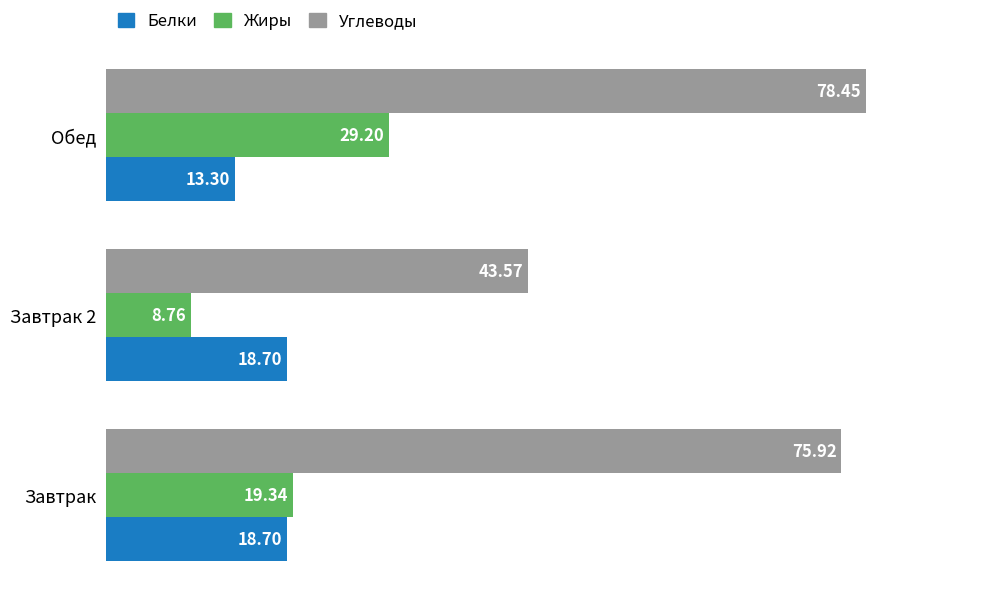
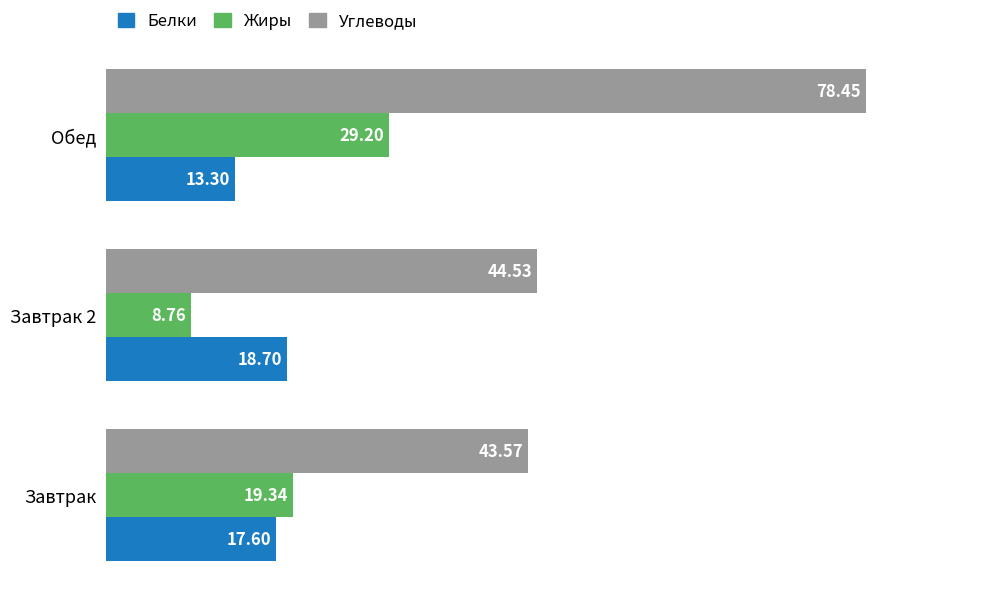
Углеводы, Завтрак 2: 43.57 -> 44.53
Углеводы, Завтрак: 75.92 -> 43.57
Белки, Завтрак: 18.70 -> 17.60
